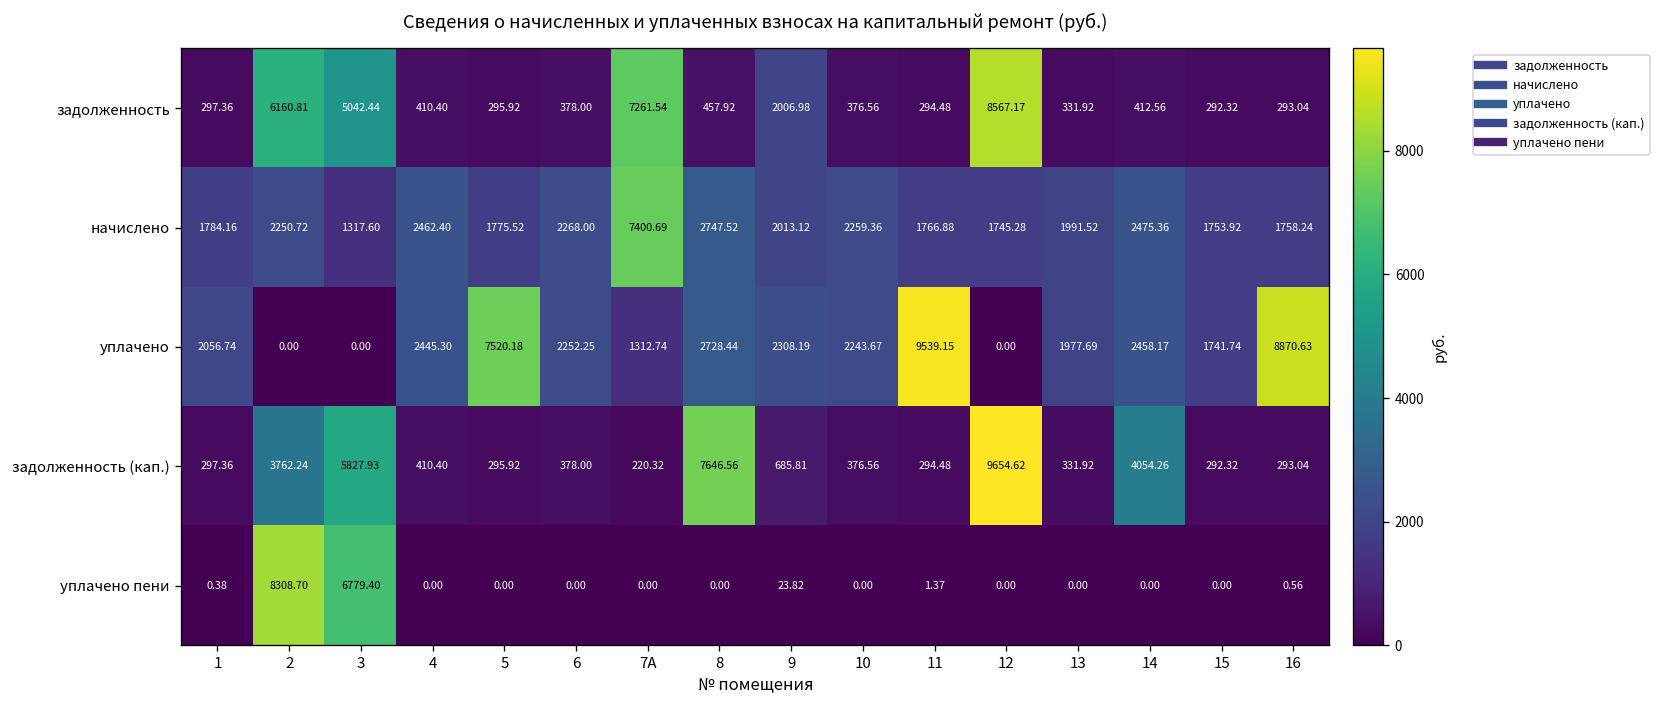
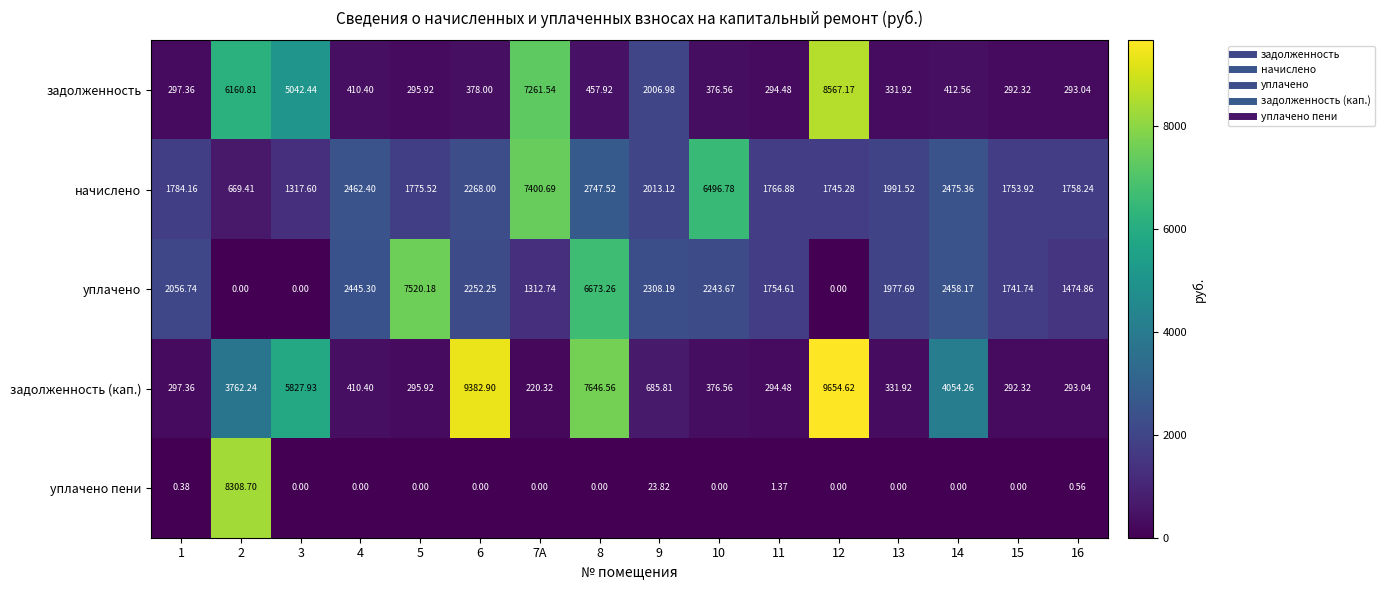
начислено, 2: 2250.72 -> 669.41
начислено, 10: 2259.36 -> 6496.78
уплачено, 8: 2728.44 -> 6673.26
уплачено, 11: 9539.15 -> 1754.61
уплачено, 16: 8870.63 -> 1474.86
задолженность (кап.), 6: 378.00 -> 9382.90
уплачено пени, 3: 6779.40 -> 0.00
